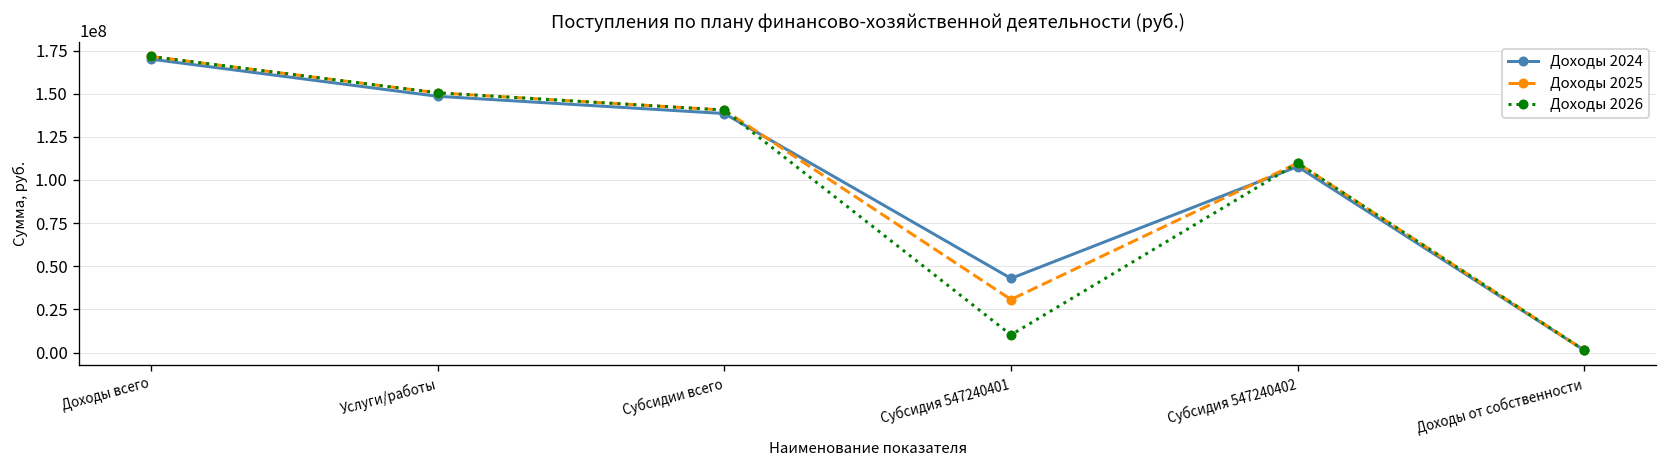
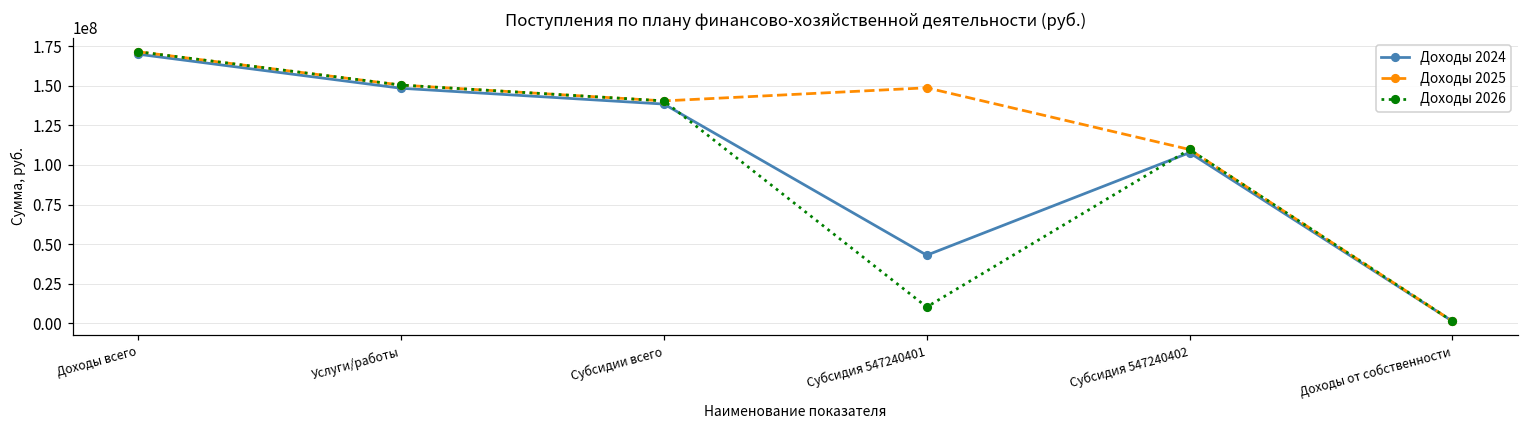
Доходы 2025, Субсидия 547240401: 31000000 -> 149000000
